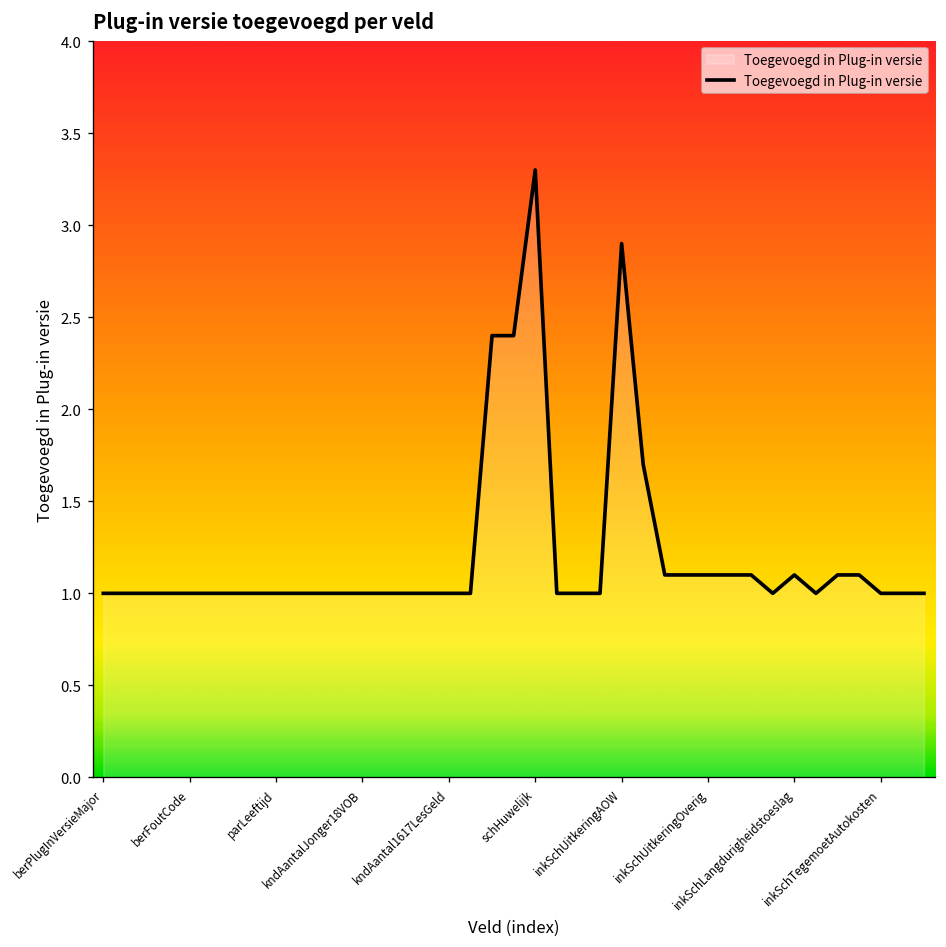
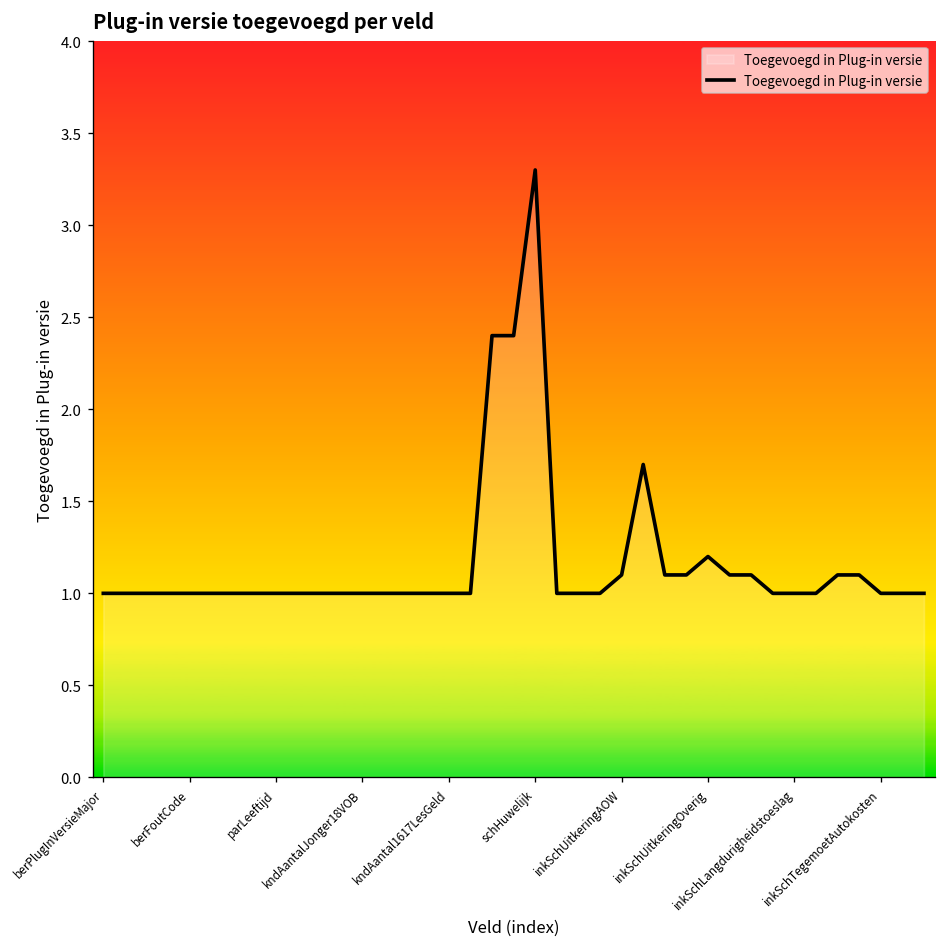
inkSchUitkeringAOW: 2.9 -> 1.1
inkSchUitkeringOverig: 1.1 -> 1.2
inkSchLangdurigheidstoeslag: 1.1 -> 1.0
